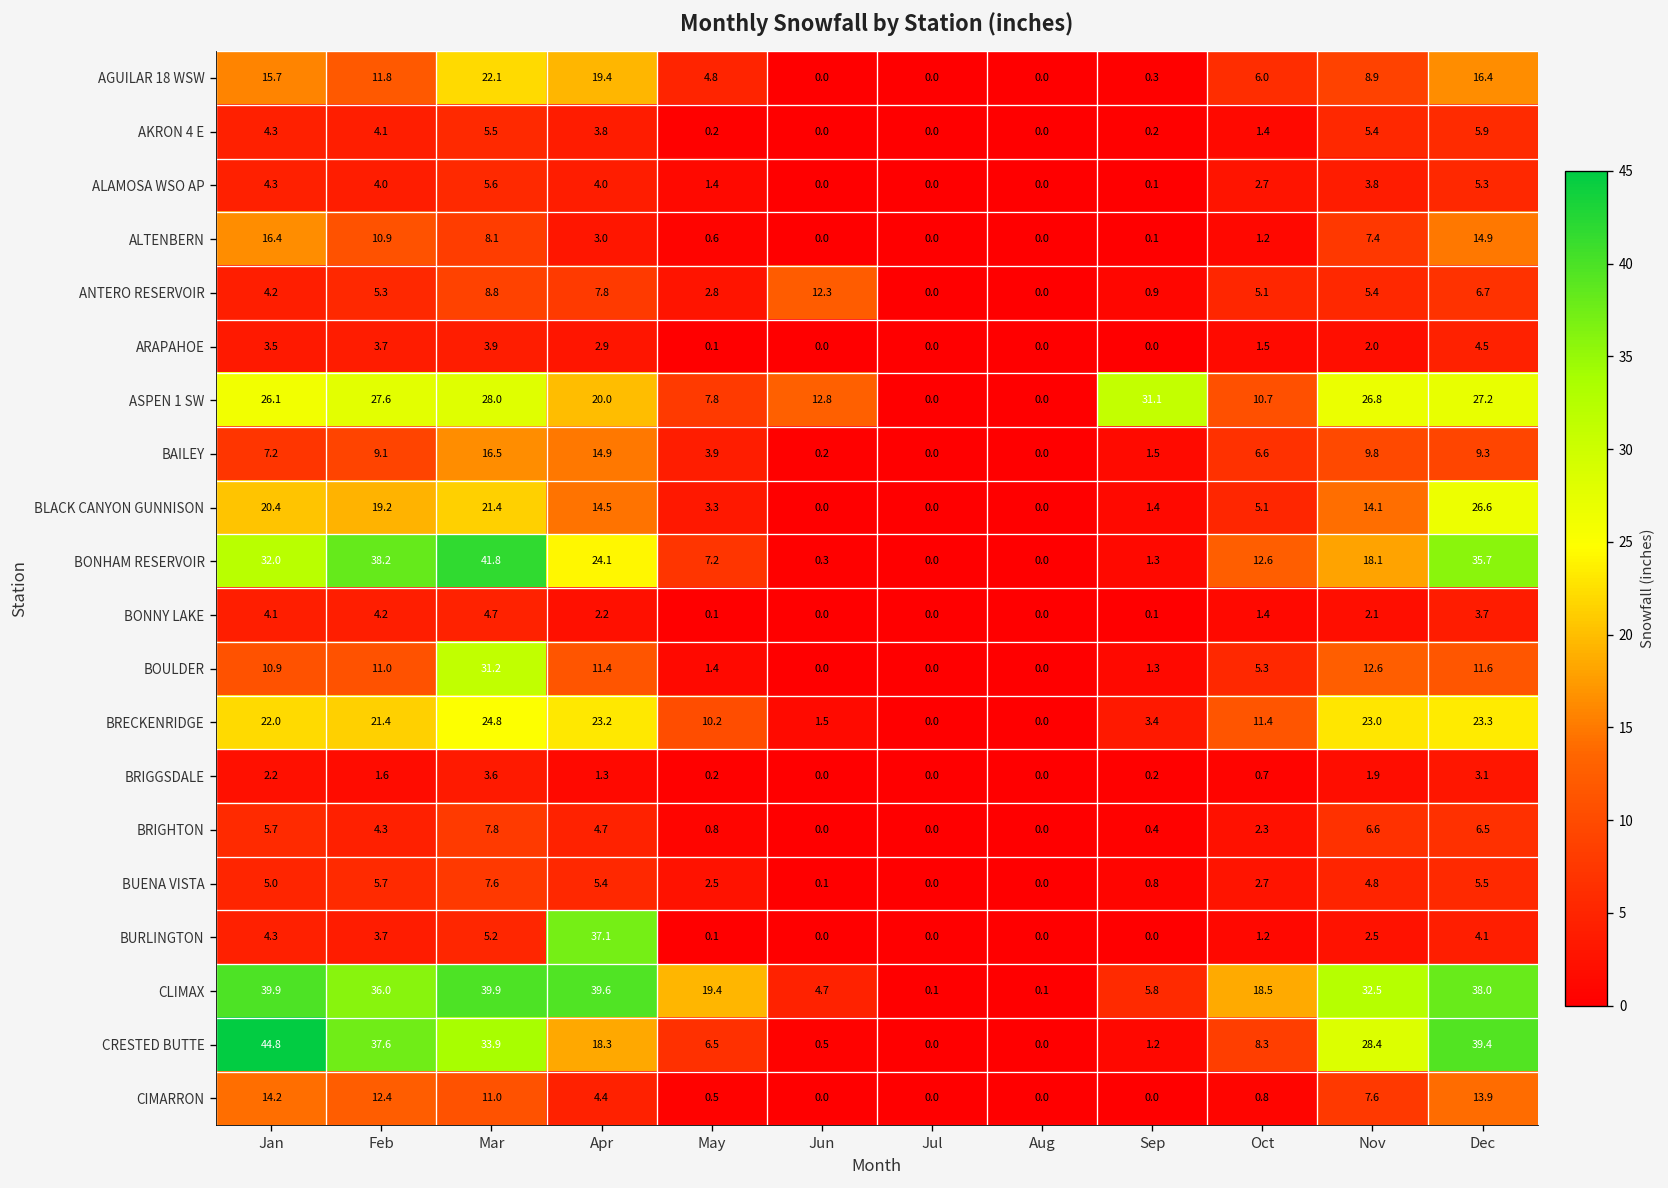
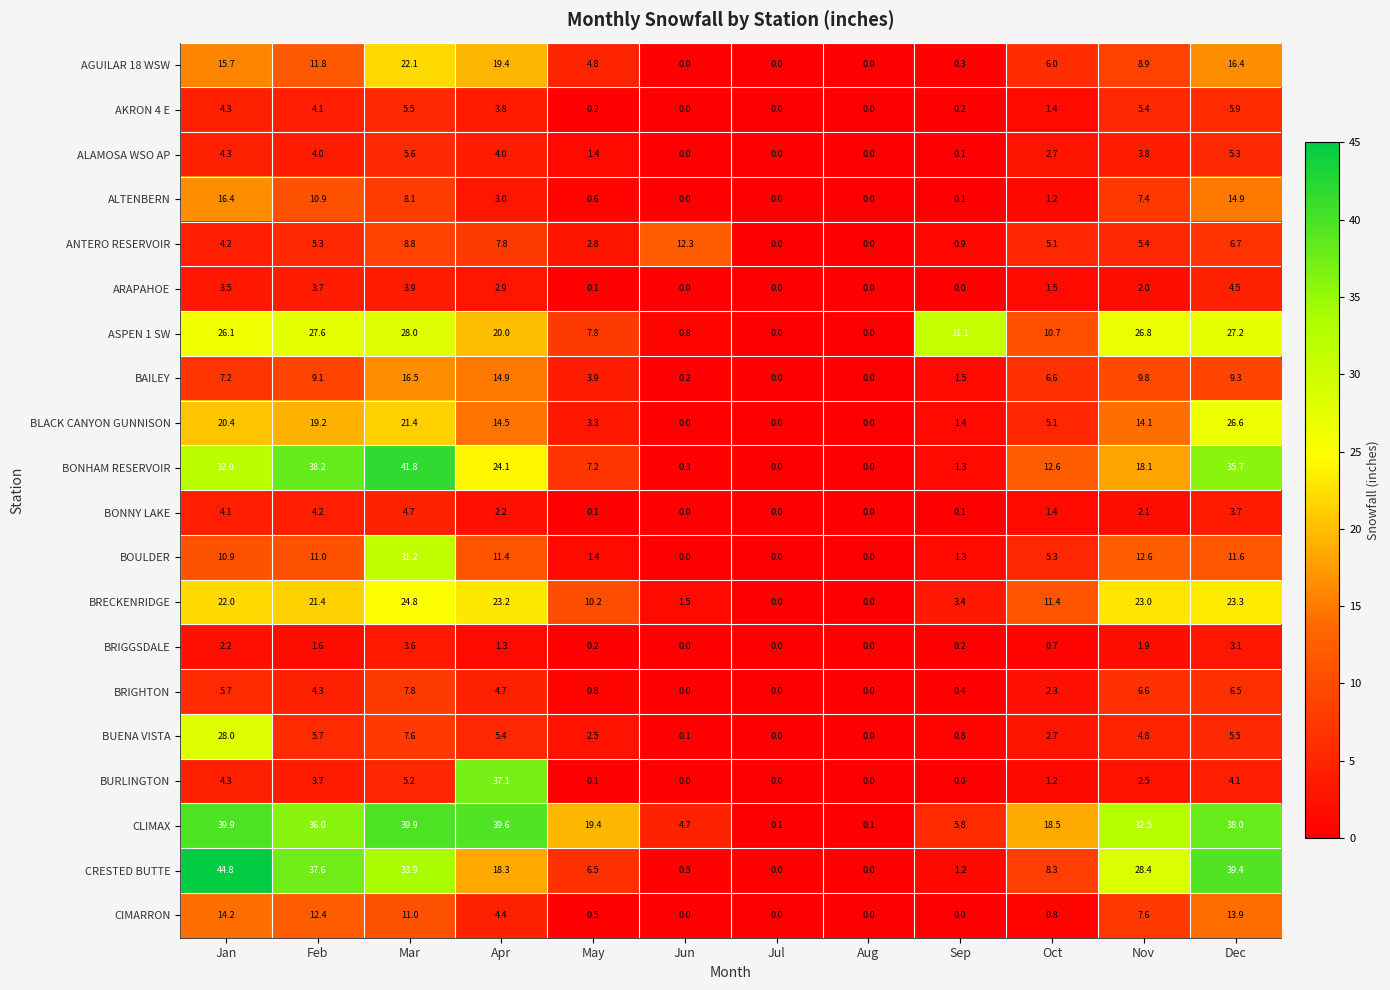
ASPEN 1 SW, Jun: 12.8 -> 0.8
BUENA VISTA, Jan: 5.0 -> 28.0
